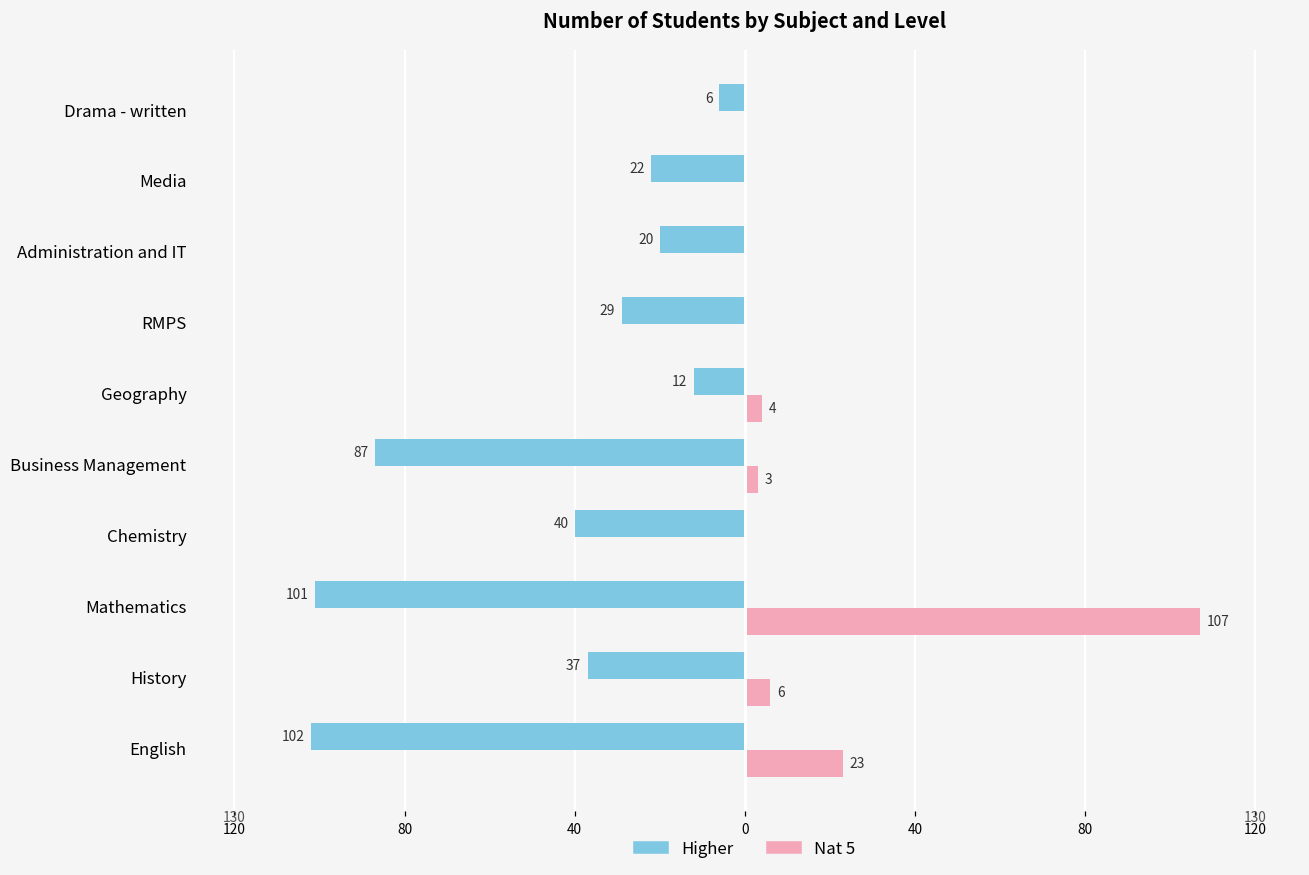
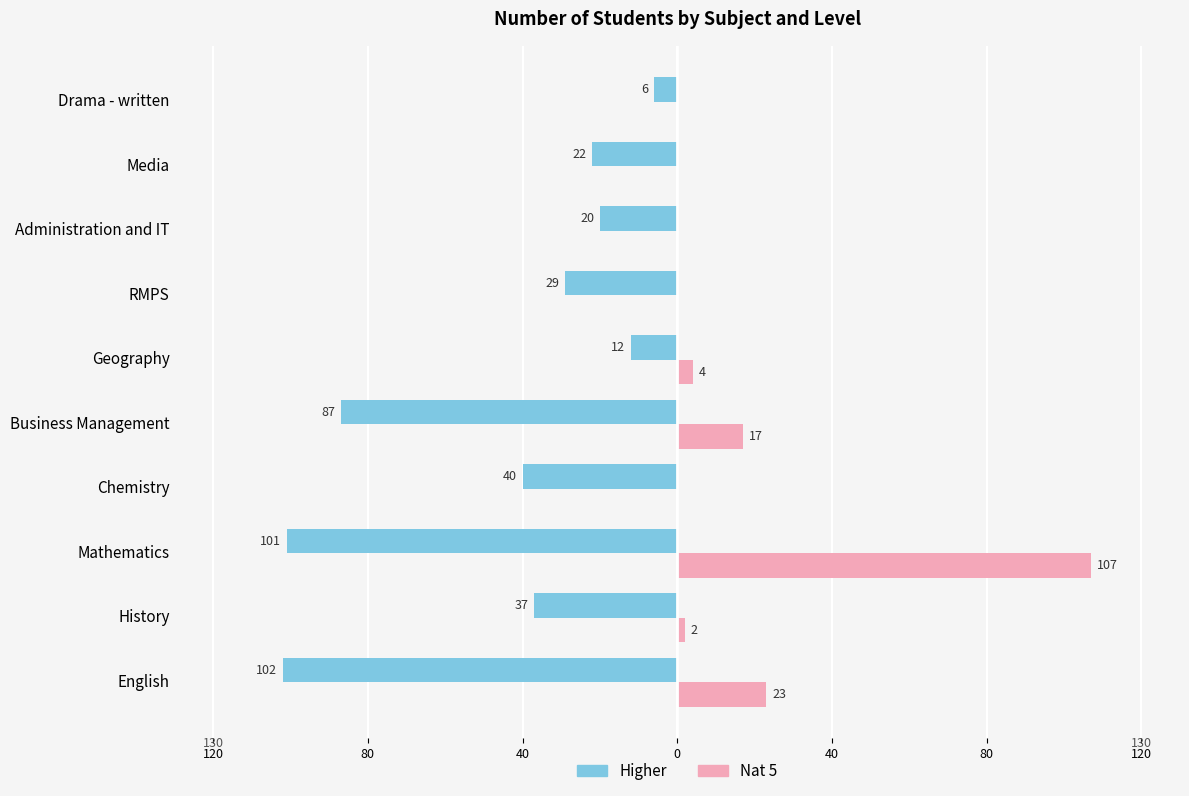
Nat 5, Business Management: 3 -> 17
Nat 5, History: 6 -> 2
